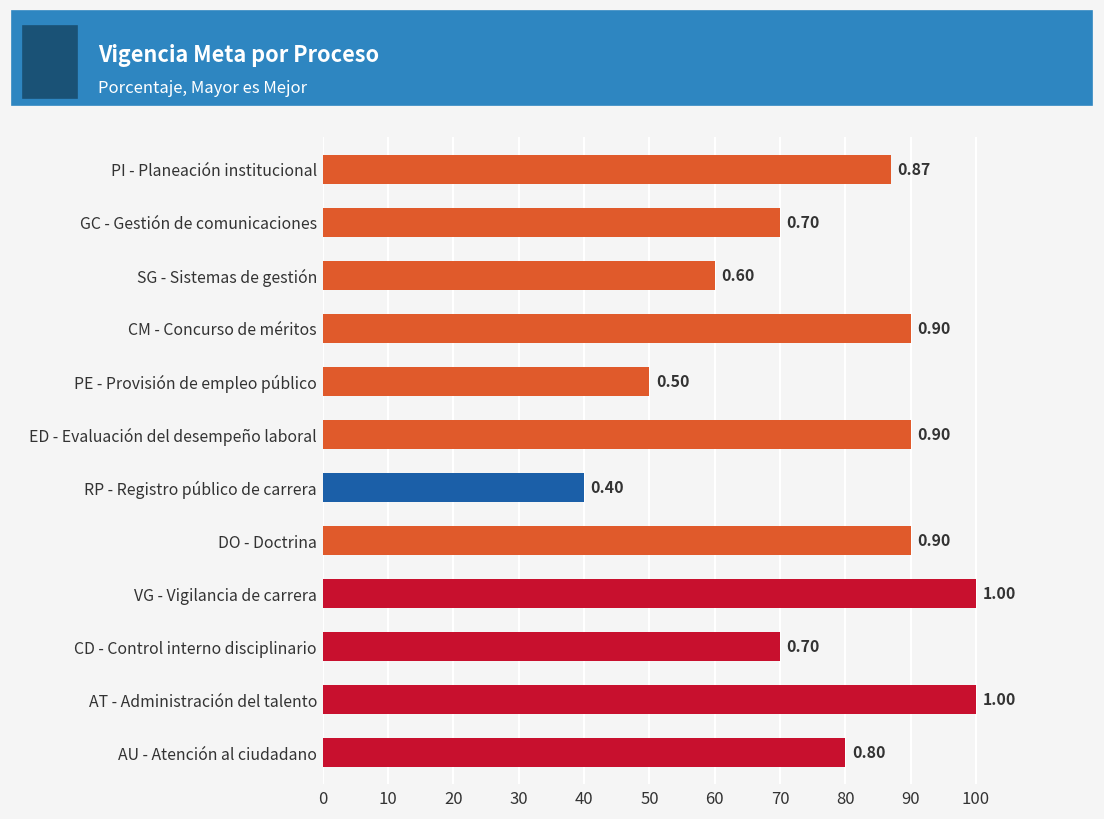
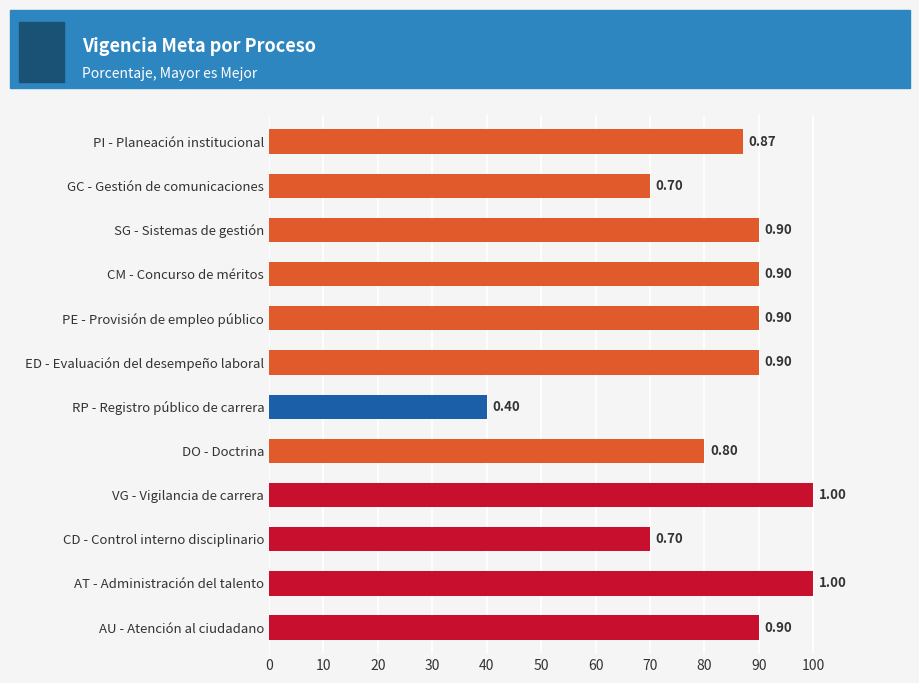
SG - Sistemas de gestión: 0.60 -> 0.90
PE - Provisión de empleo público: 0.50 -> 0.90
DO - Doctrina: 0.90 -> 0.80
AU - Atención al ciudadano: 0.80 -> 0.90
